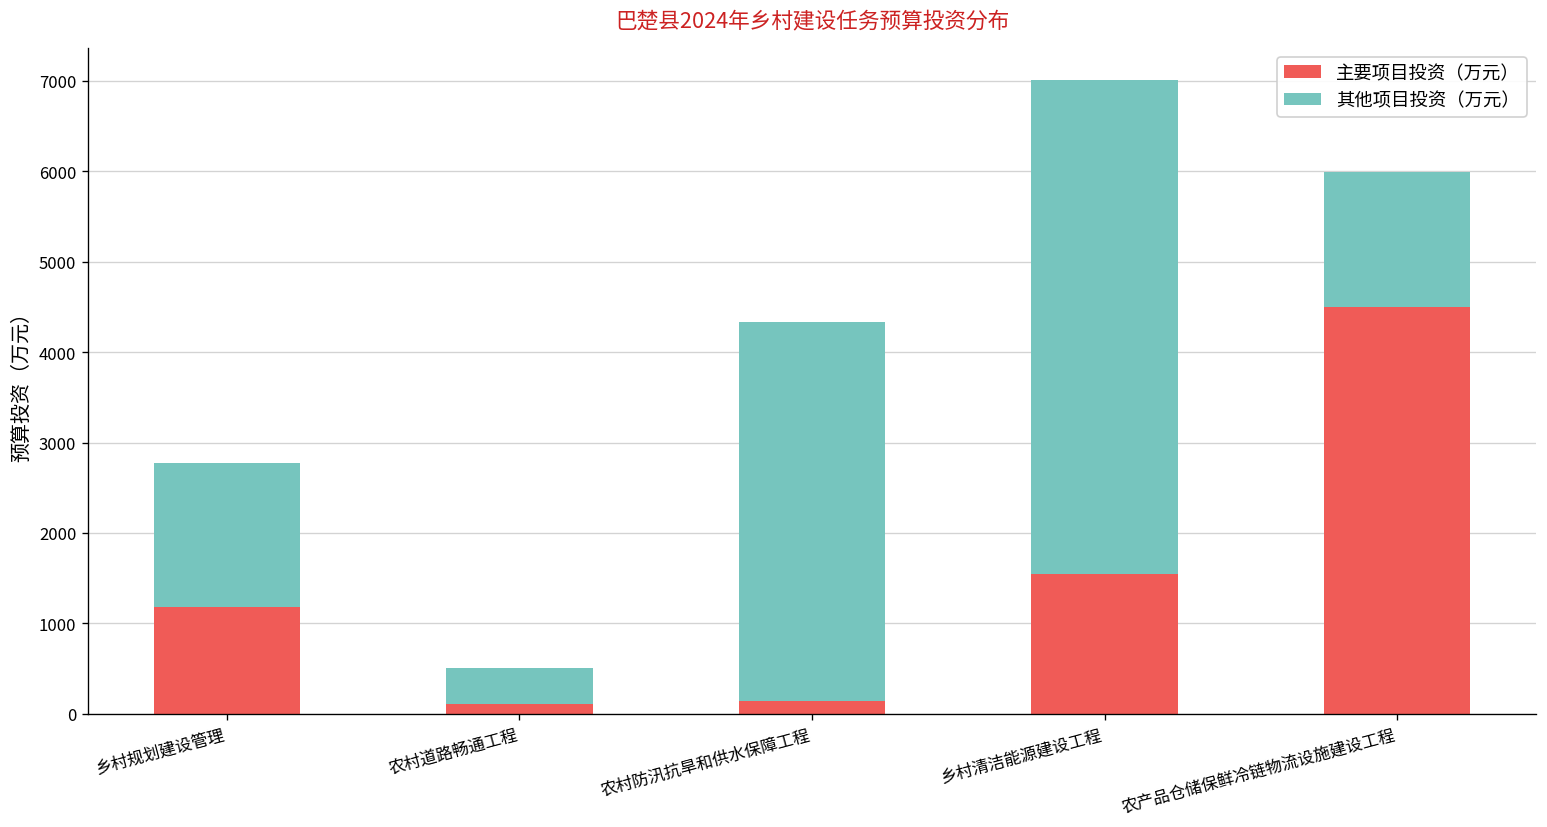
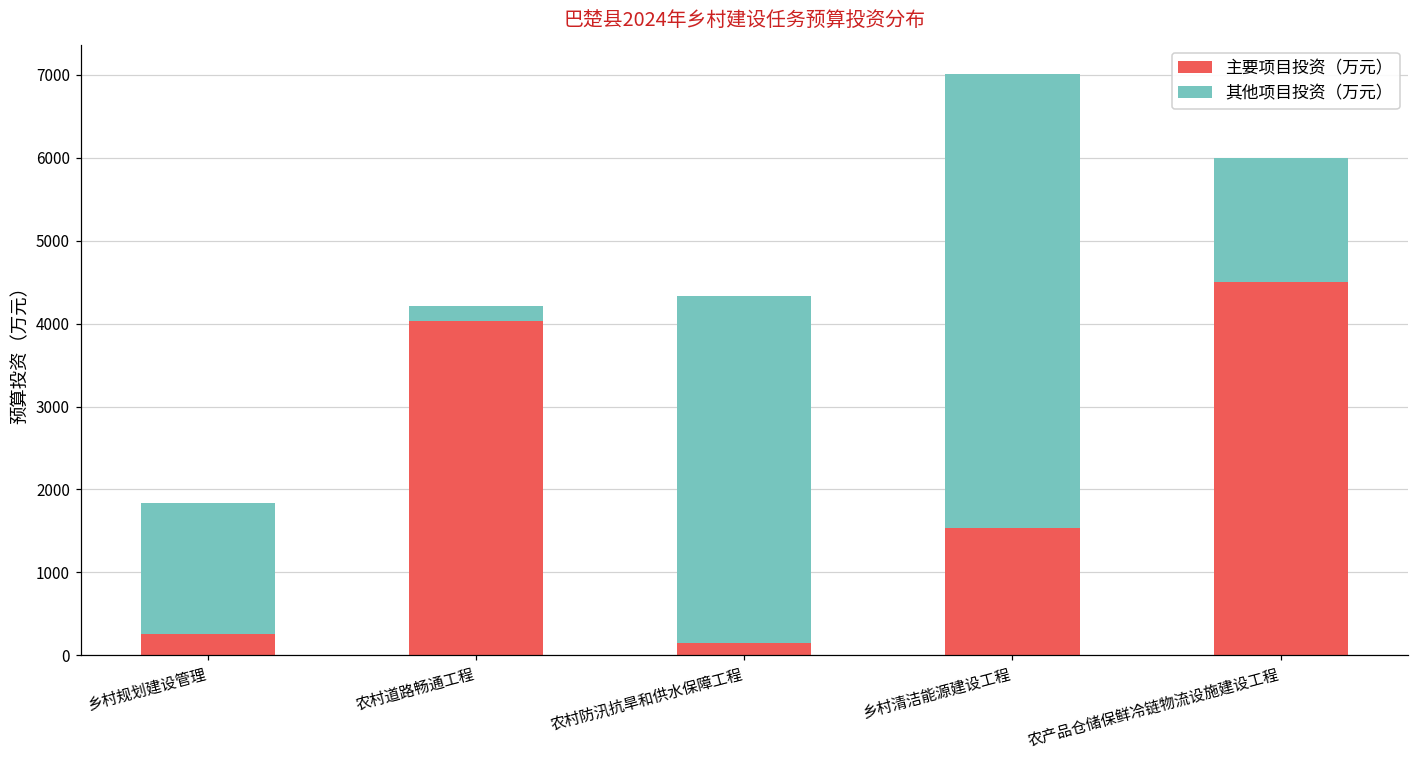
主要项目投资（万元）, 乡村规划建设管理: 1200 -> 300
主要项目投资（万元）, 农村道路畅通工程: 100 -> 4000
其他项目投资（万元）, 农村道路畅通工程: 400 -> 200
